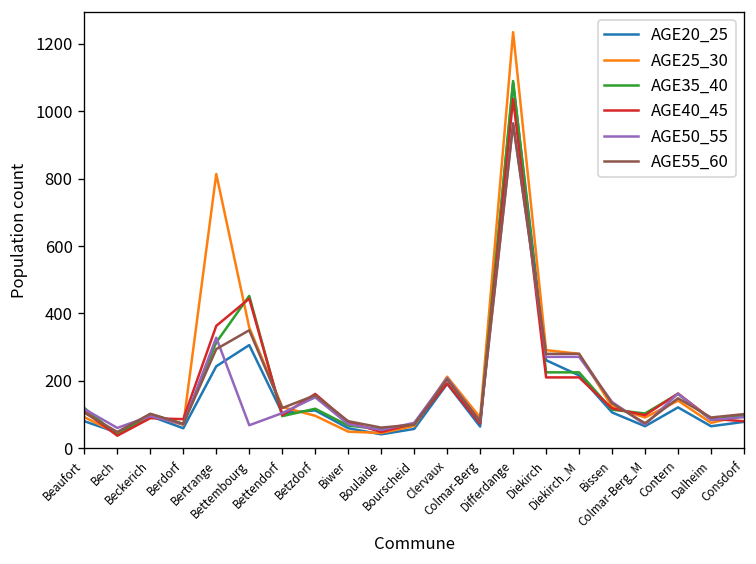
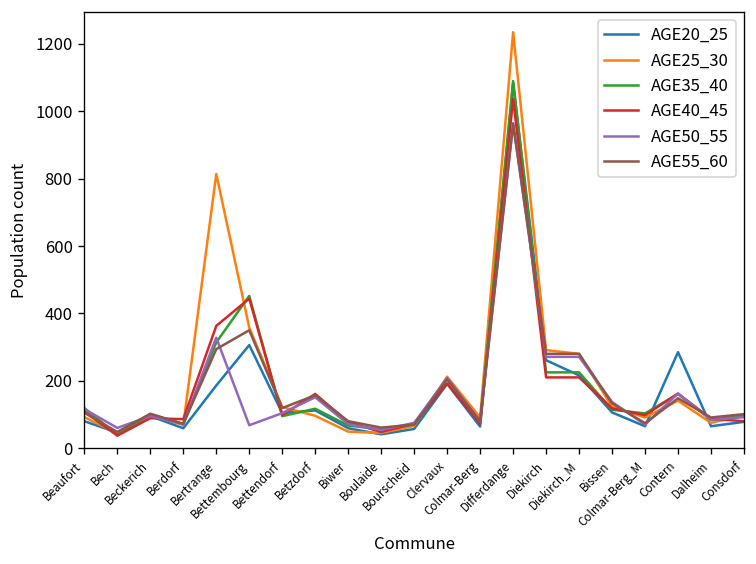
AGE20_25, Bertrange: 240 -> 190
AGE20_25, Contern: 120 -> 290
